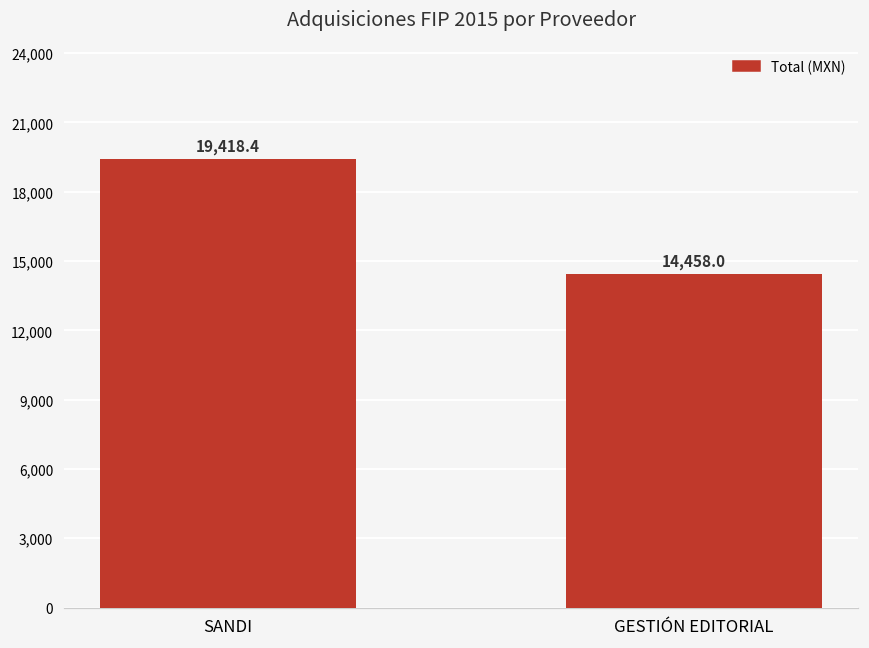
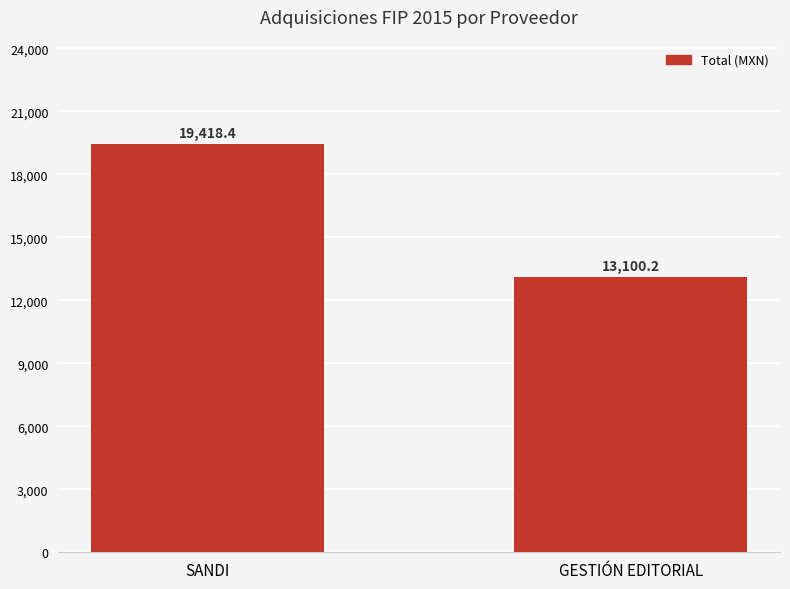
GESTIÓN EDITORIAL: 14,458.0 -> 13,100.2
